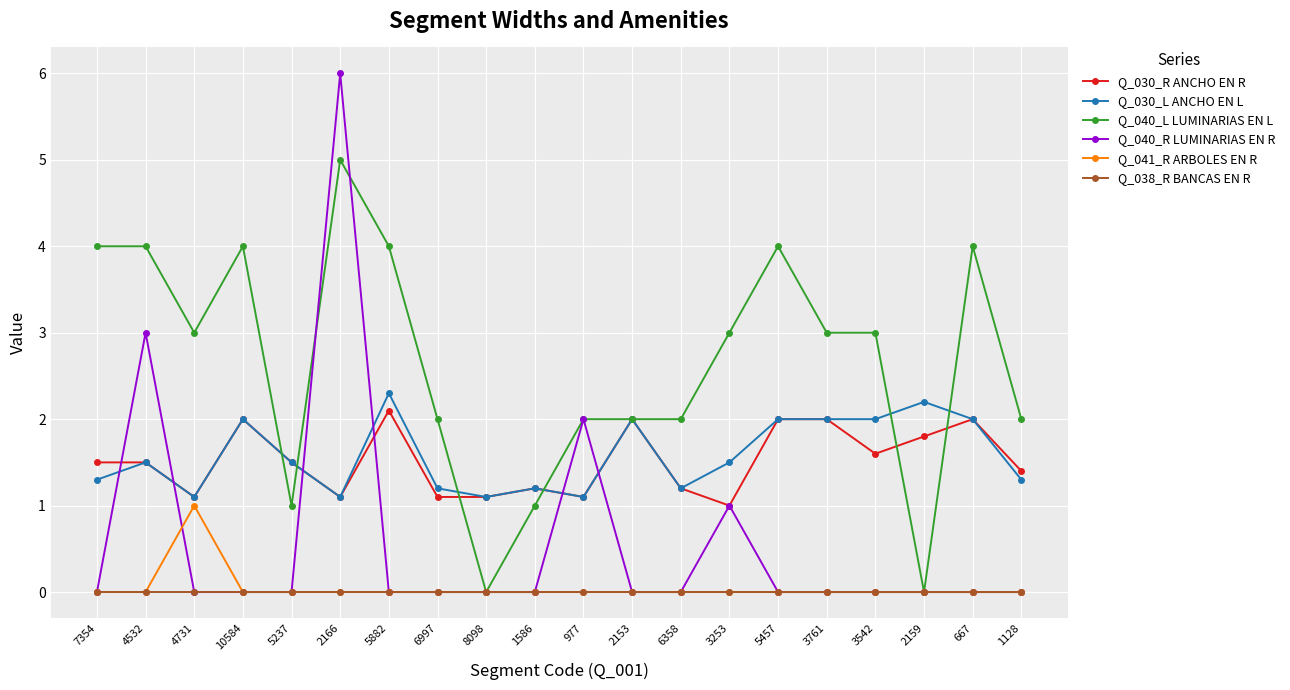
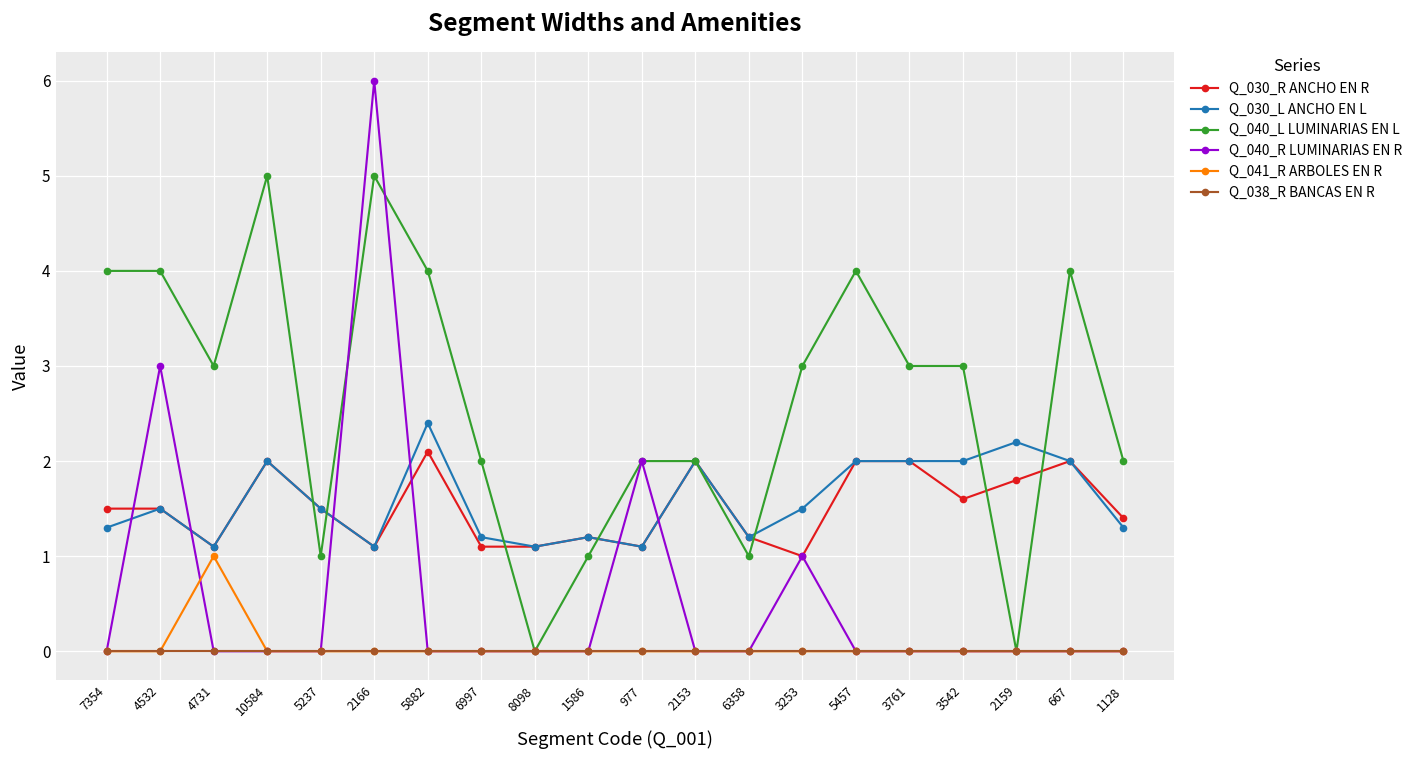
Q_040_L LUMINARIAS EN L, 10584: 4 -> 5
Q_030_L ANCHO EN L, 5882: 2.3 -> 2.4
Q_040_L LUMINARIAS EN L, 6358: 2 -> 1
